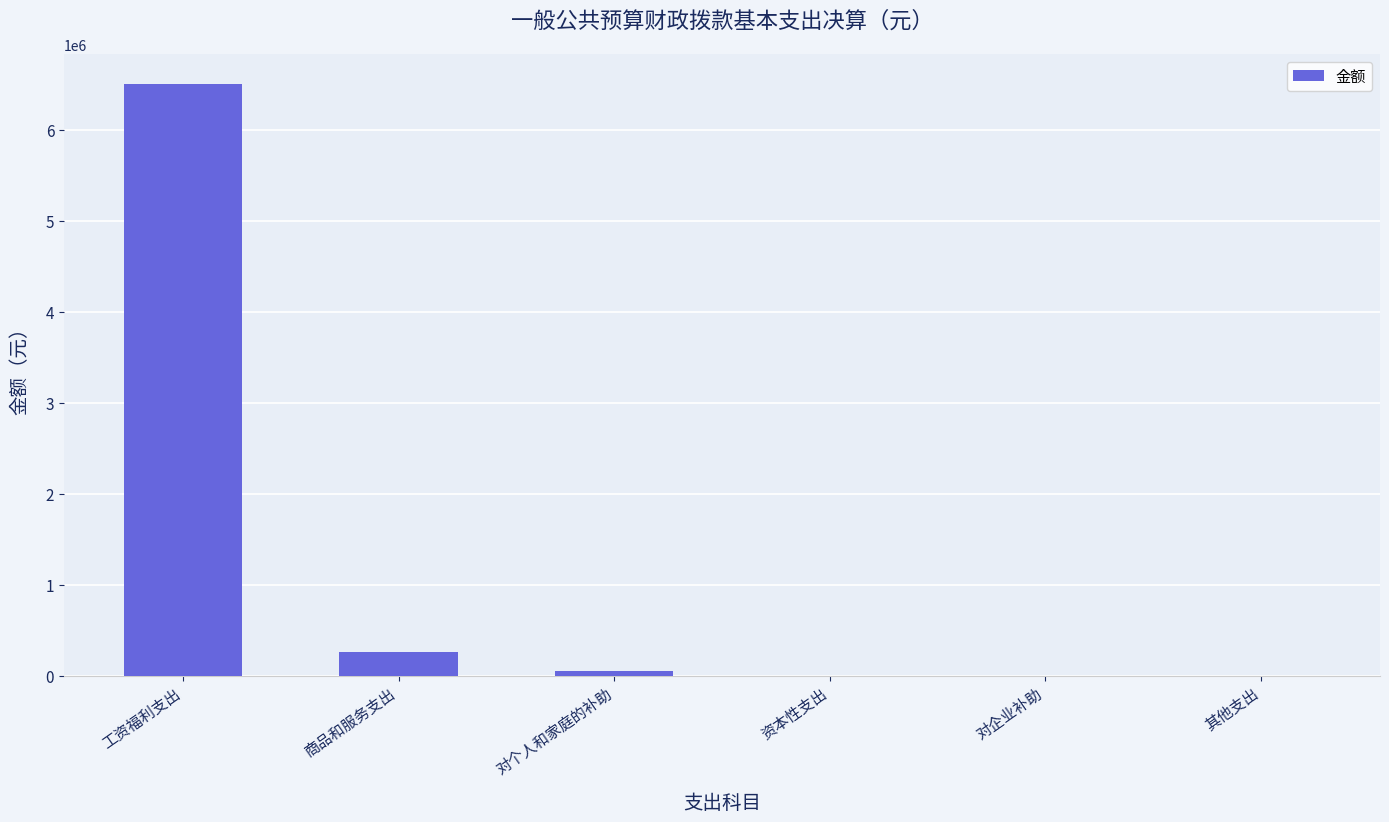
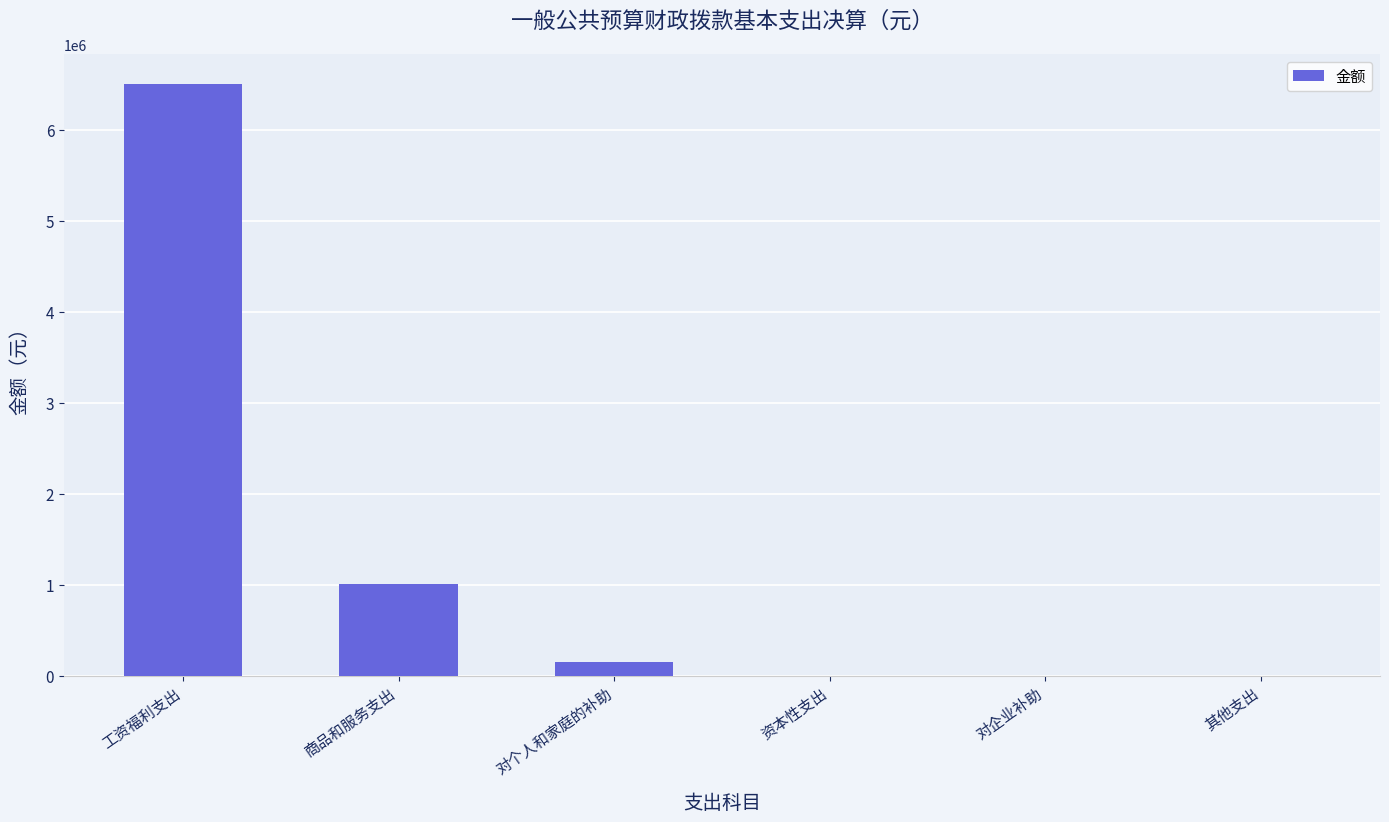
商品和服务支出: 300000 -> 1000000
对个人和家庭的补助: 0 -> 100000
